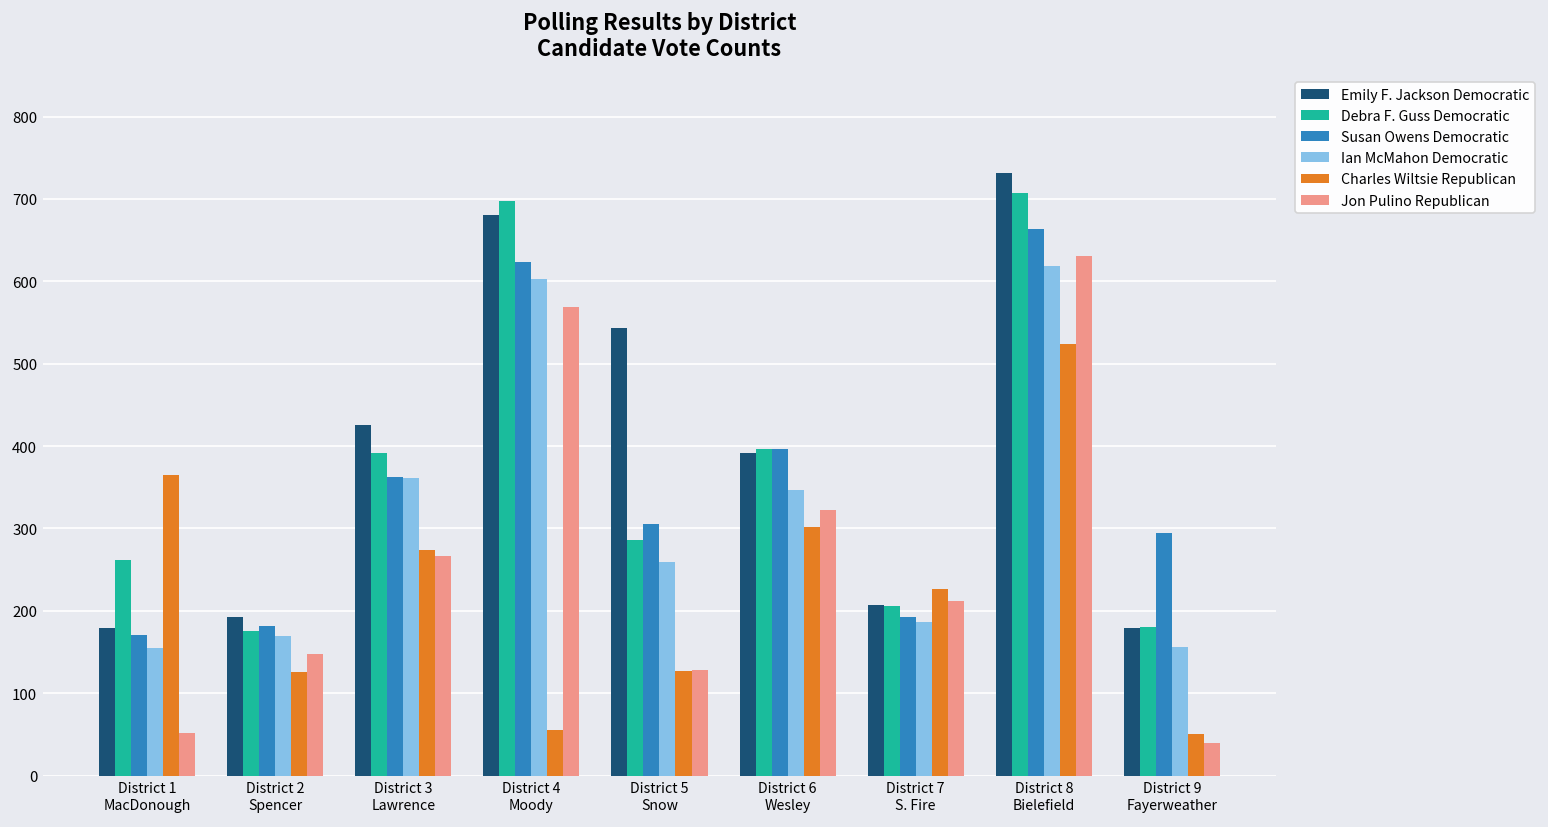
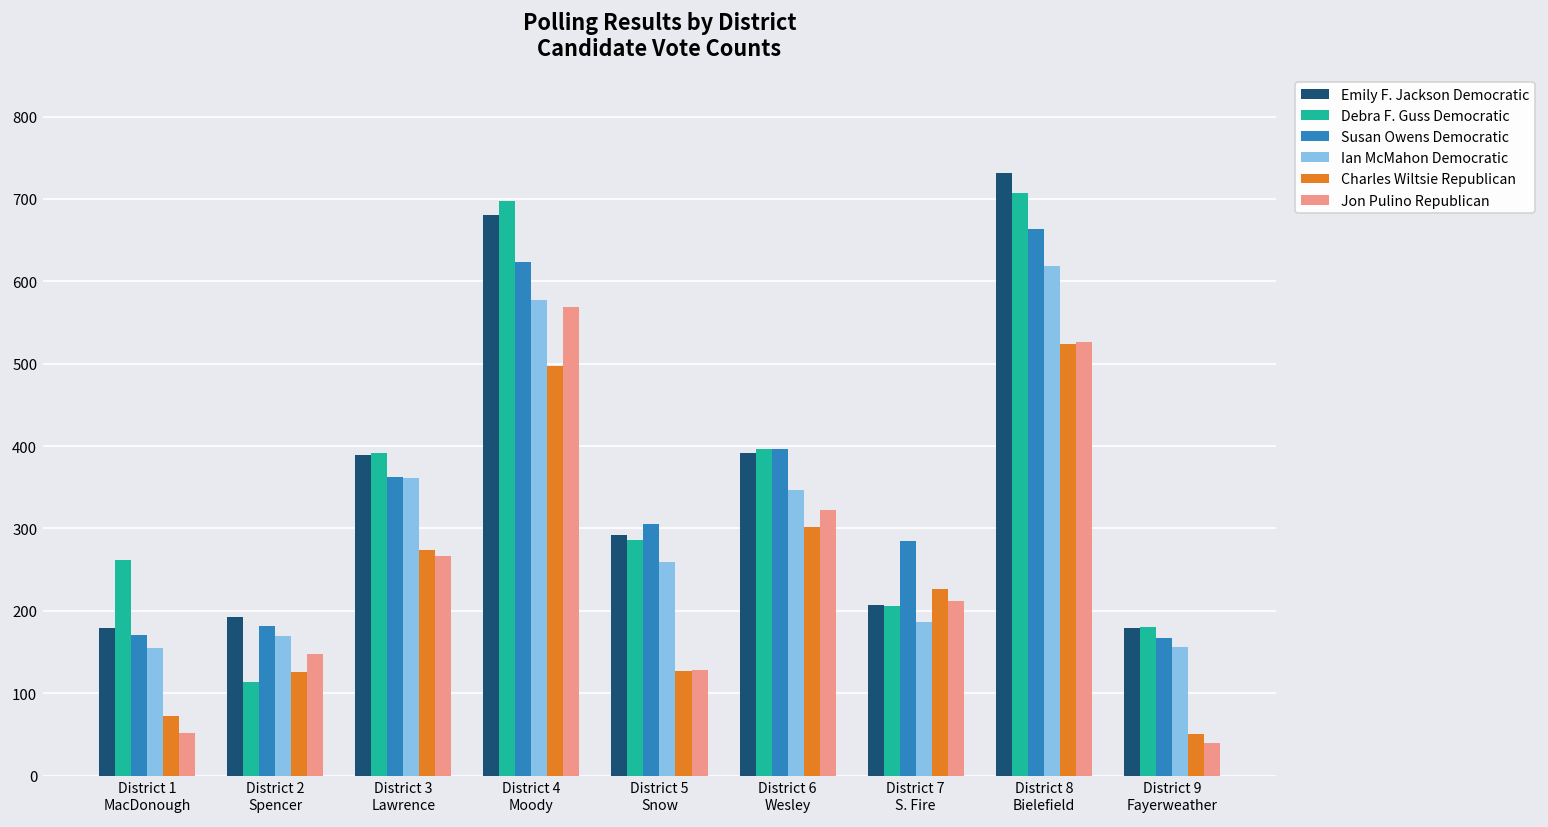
Charles Wiltsie Republican, District 1 MacDonough: 370 -> 70
Debra F. Guss Democratic, District 2 Spencer: 180 -> 110
Emily F. Jackson Democratic, District 3 Lawrence: 430 -> 390
Ian McMahon Democratic, District 4 Moody: 600 -> 580
Charles Wiltsie Republican, District 4 Moody: 60 -> 500
Emily F. Jackson Democratic, District 5 Snow: 540 -> 290
Susan Owens Democratic, District 7 S. Fire: 190 -> 290
Jon Pulino Republican, District 8 Bielefield: 630 -> 530
Susan Owens Democratic, District 9 Fayerweather: 300 -> 170
